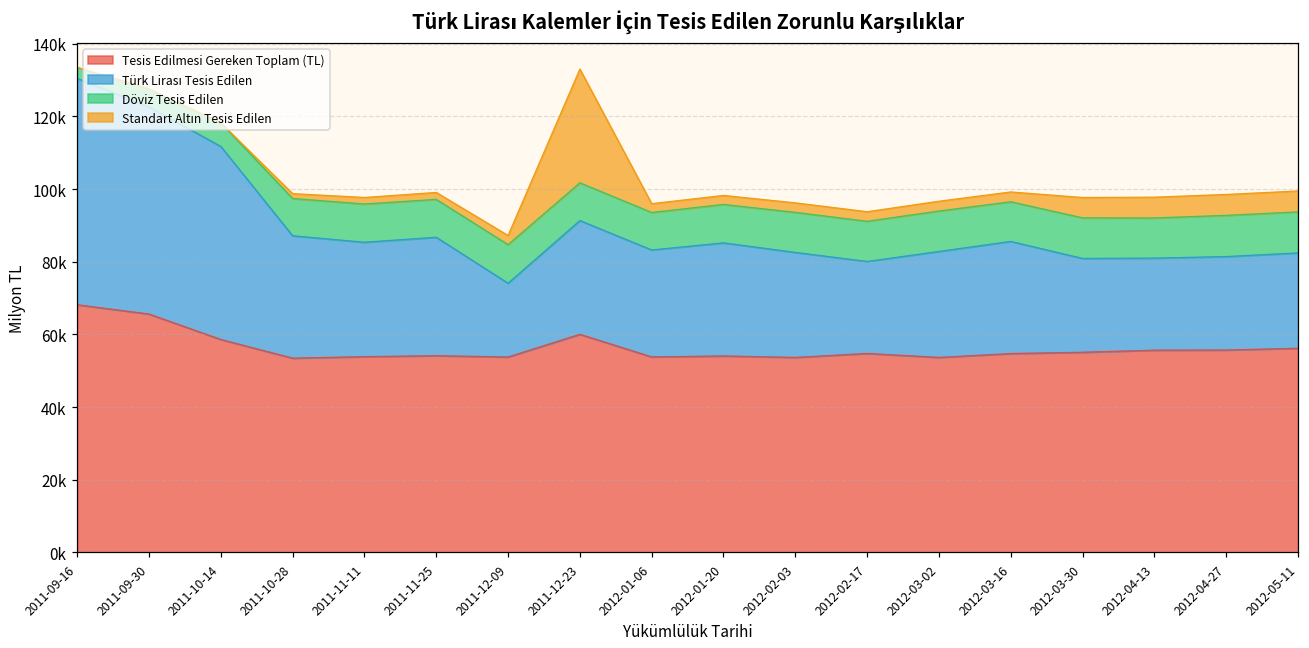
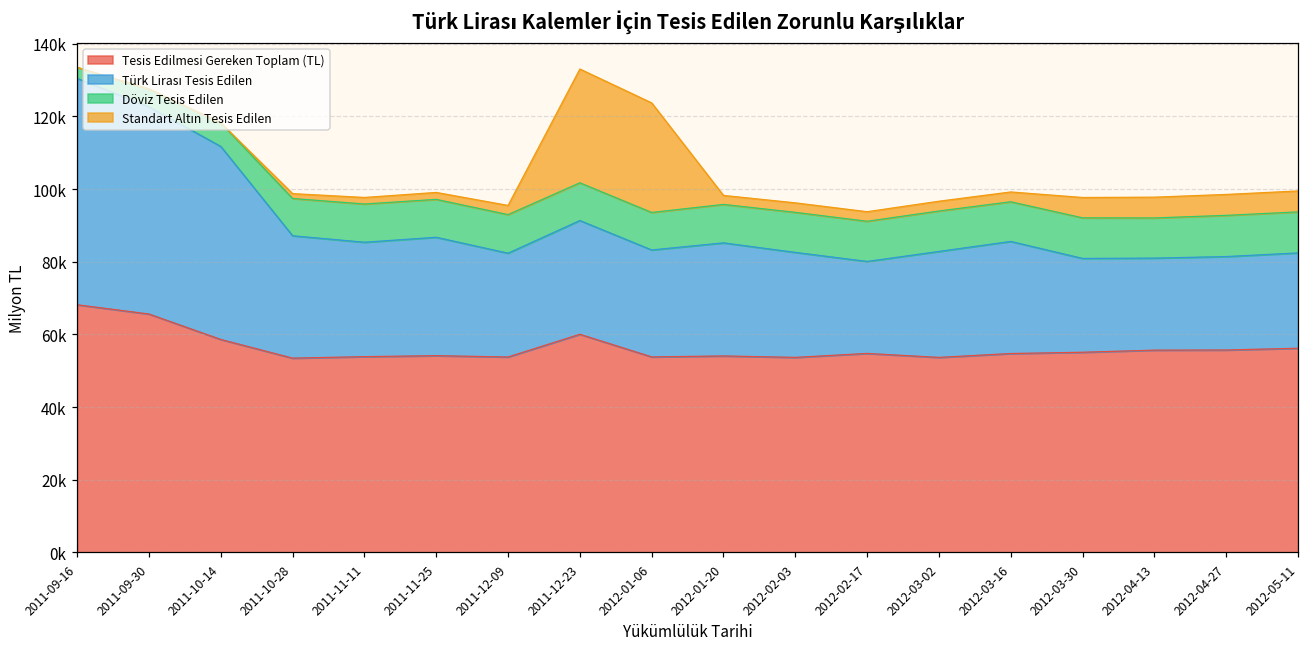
Türk Lirası Tesis Edilen, 2011-12-09: 20000 -> 29000
Standart Altın Tesis Edilen, 2012-01-06: 2000 -> 30000
